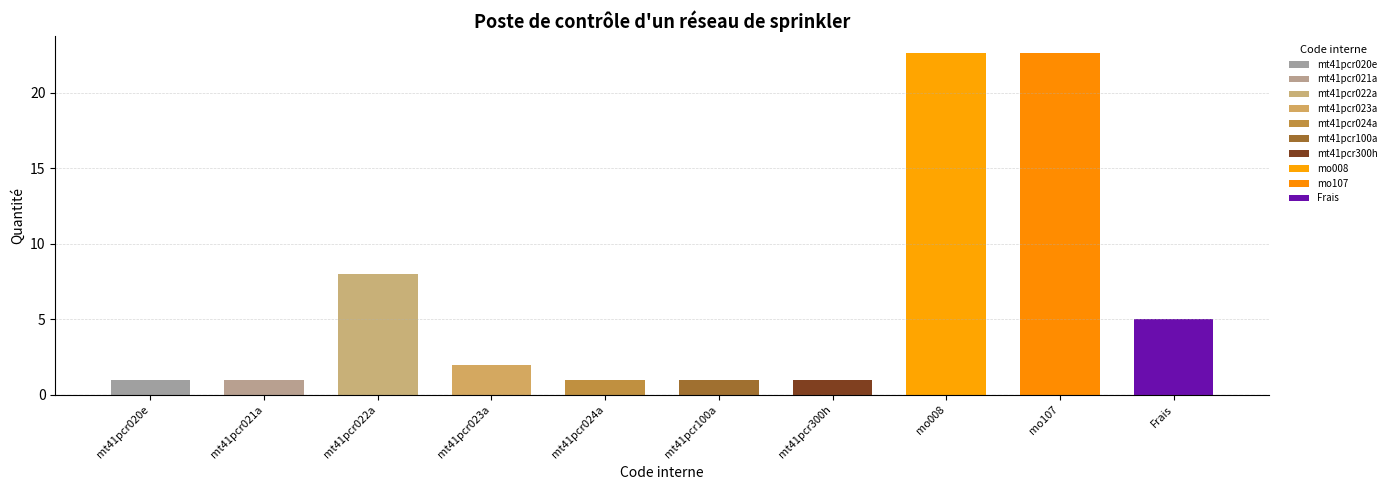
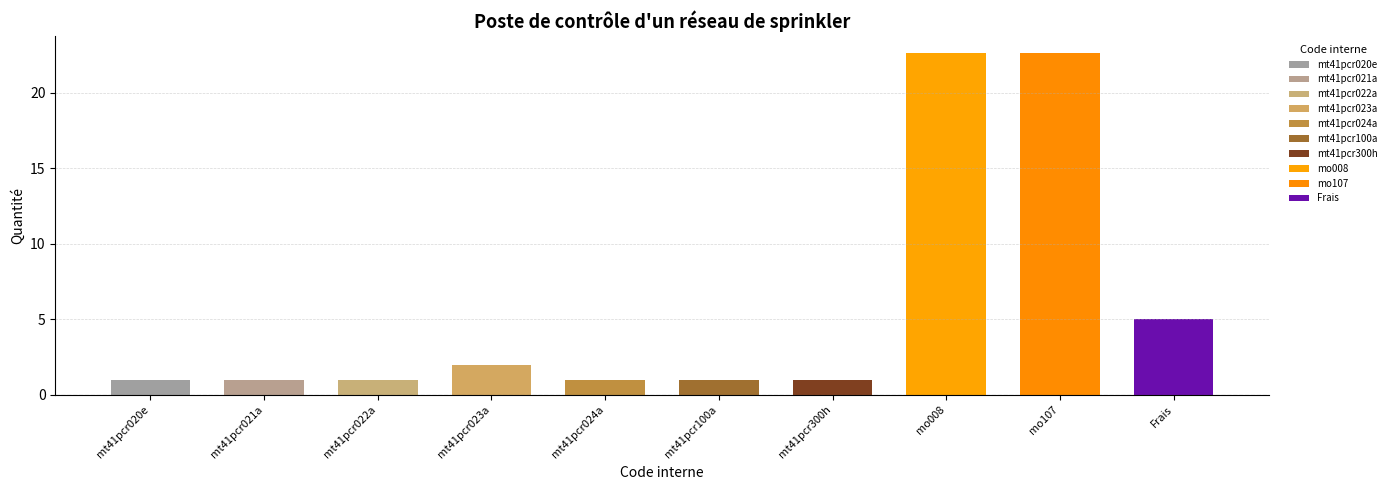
mt41pcr022a: 8 -> 1
